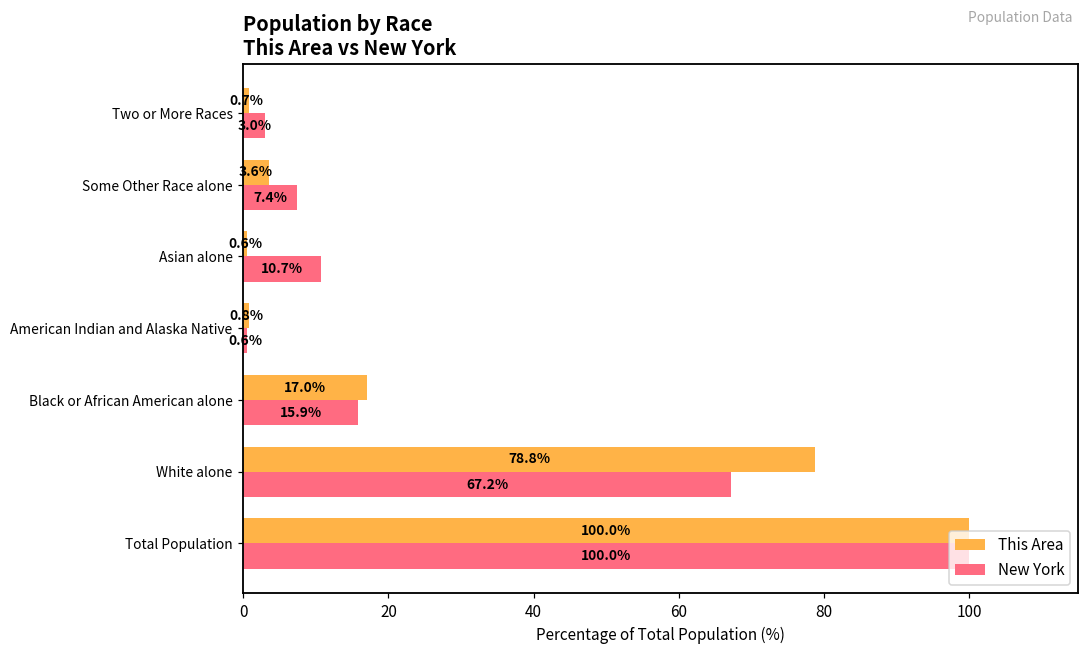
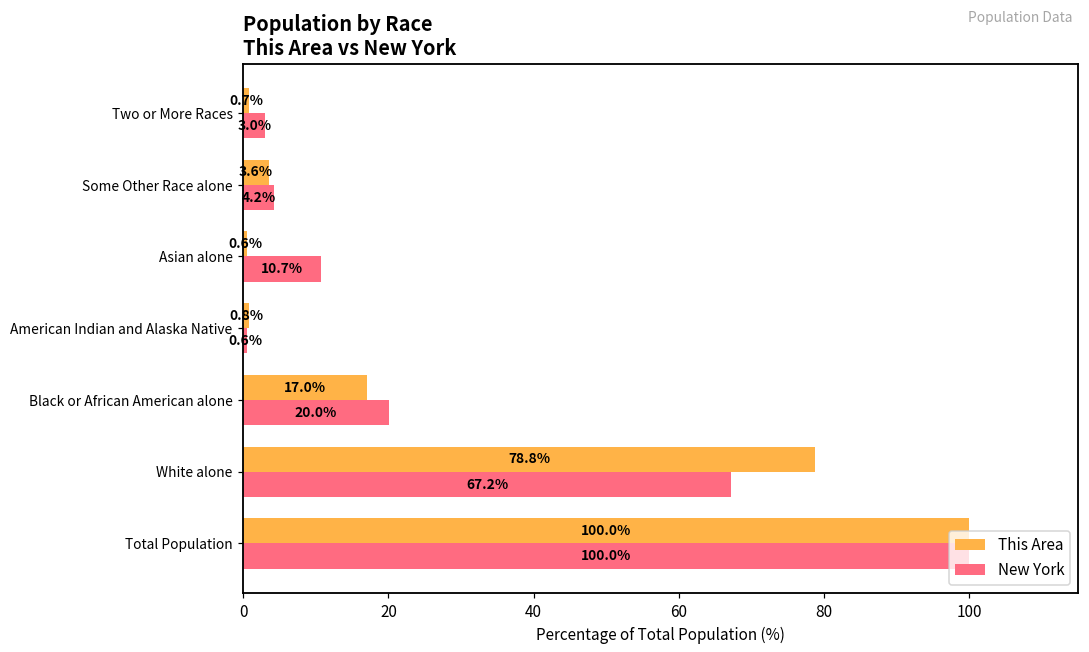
New York, Some Other Race alone: 7.4% -> 4.2%
New York, Black or African American alone: 15.9% -> 20.0%
